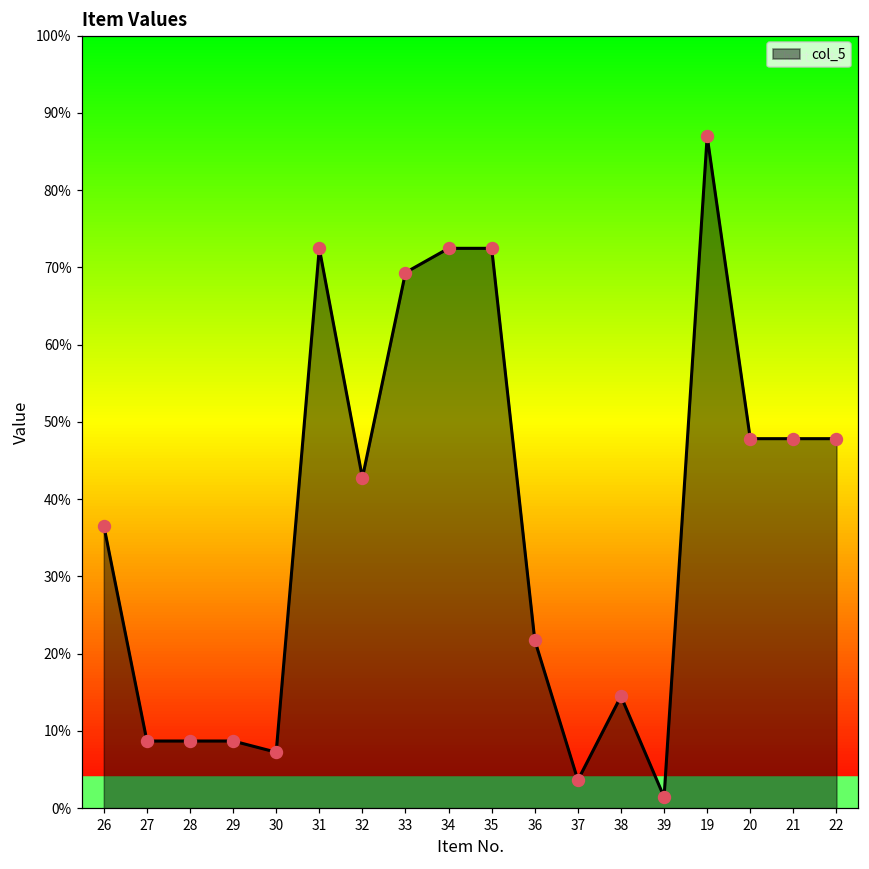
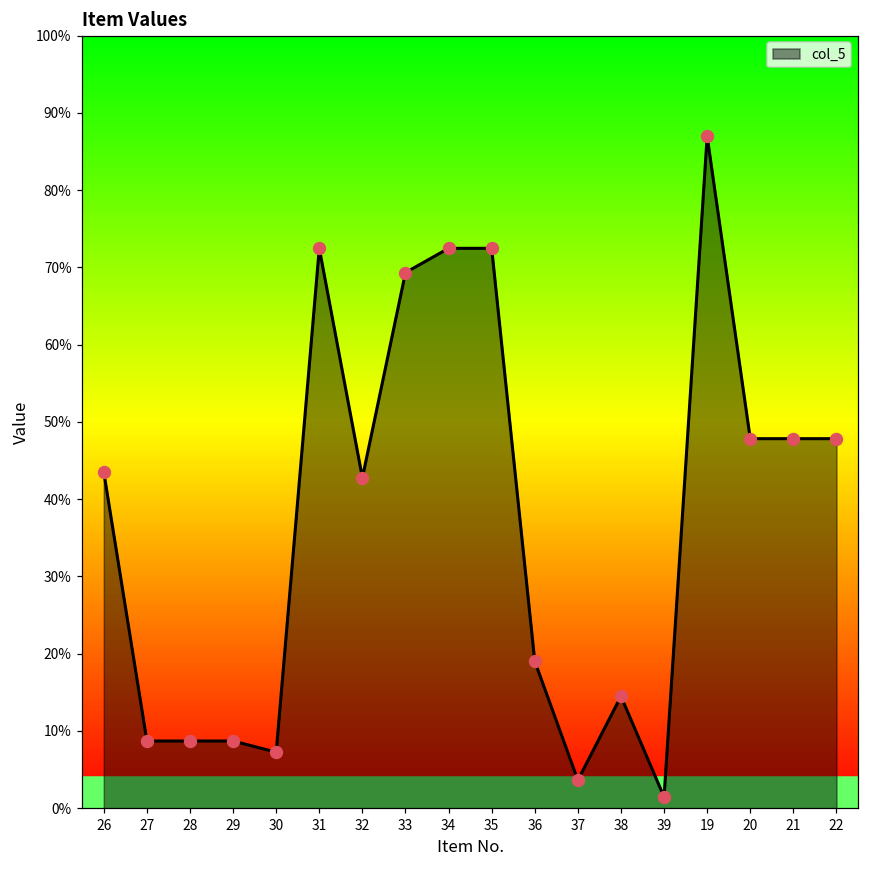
26: 37% -> 43%
36: 22% -> 19%
